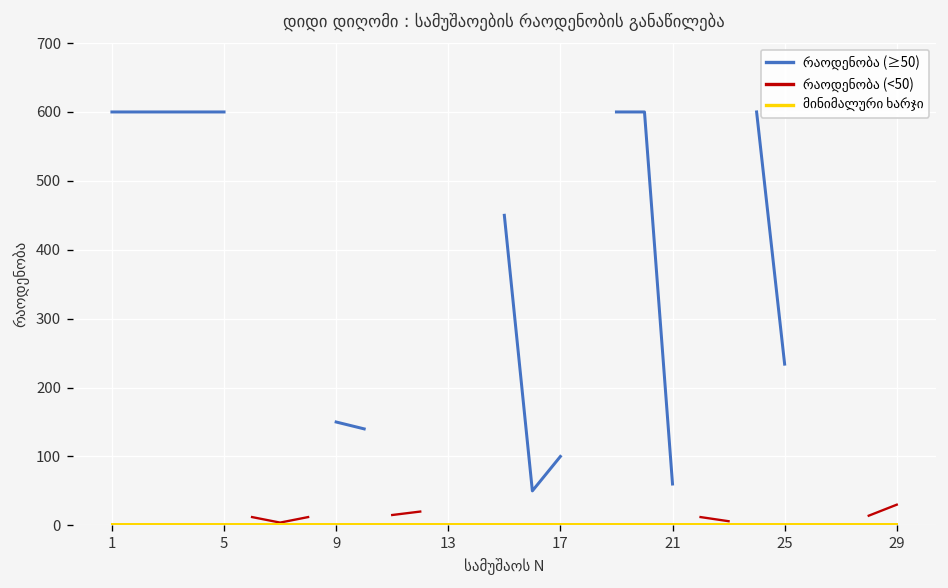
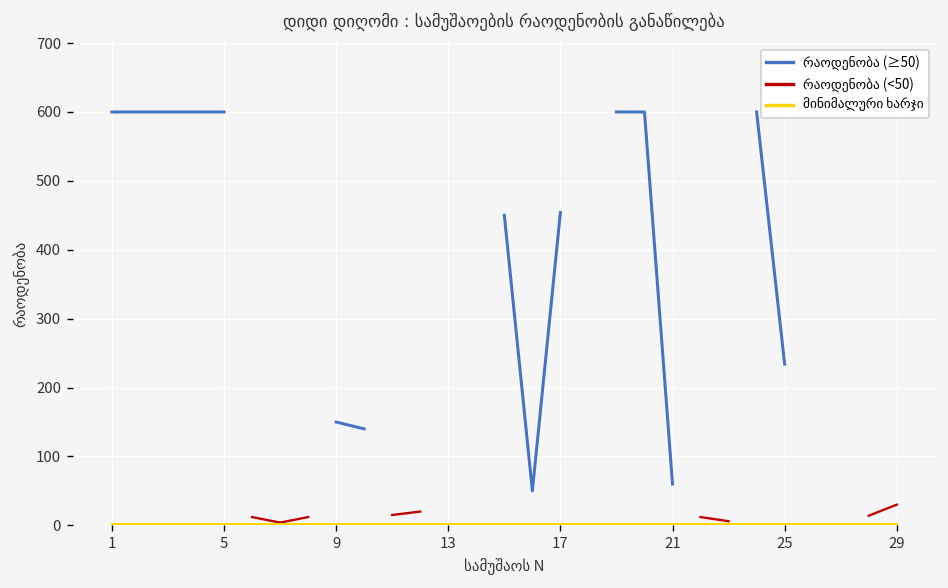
რაოდენობა (≥50), 17: 100 -> 450
